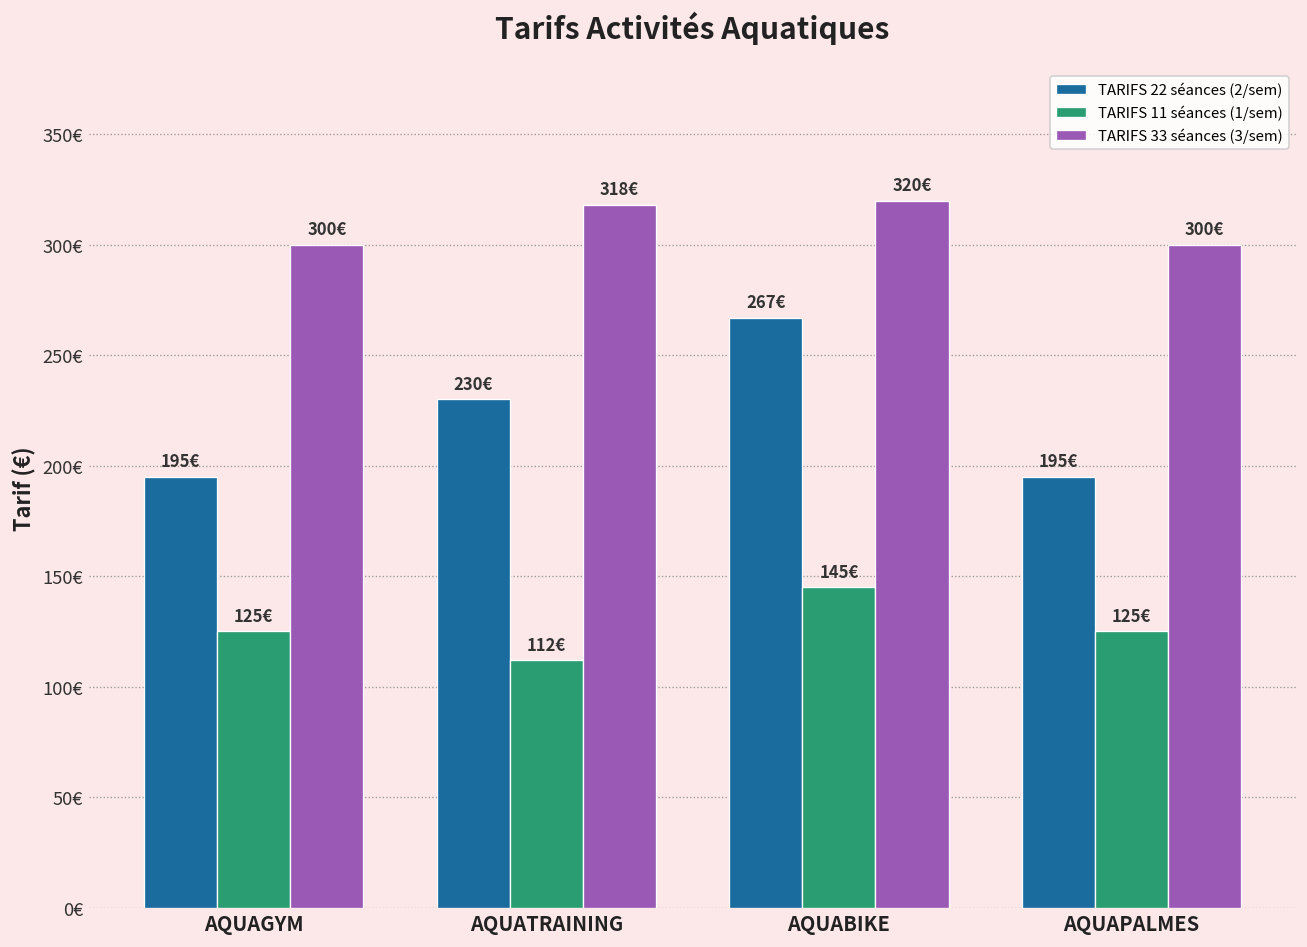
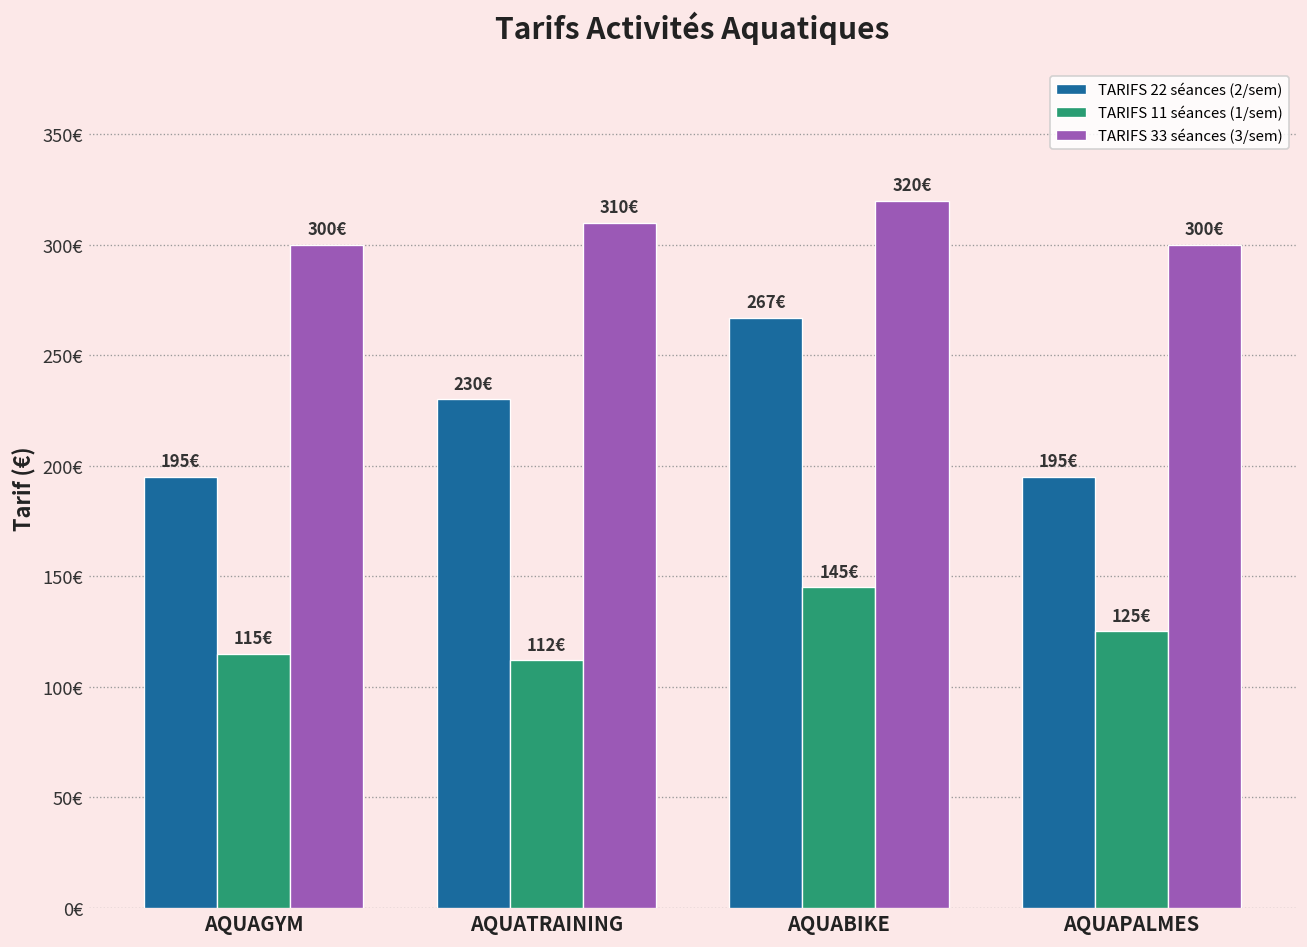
TARIFS 11 séances (1/sem), AQUAGYM: 125€ -> 115€
TARIFS 33 séances (3/sem), AQUATRAINING: 318€ -> 310€
